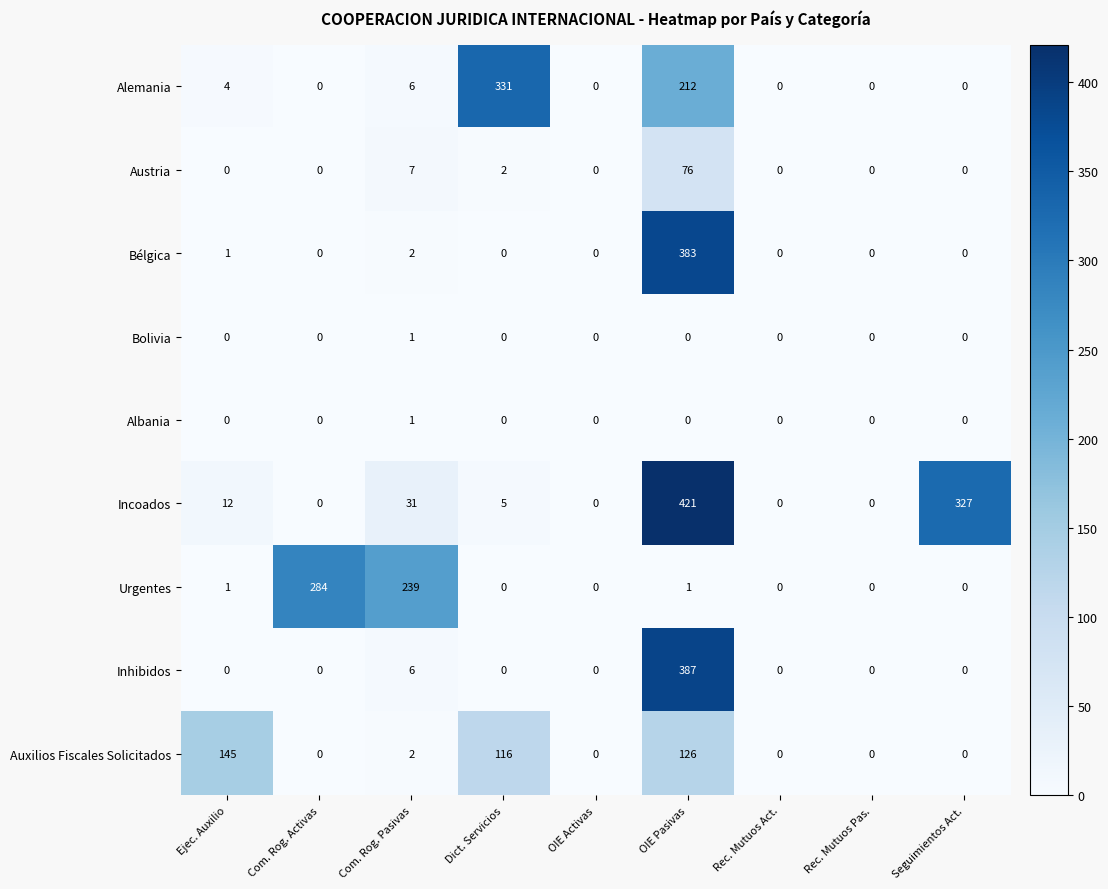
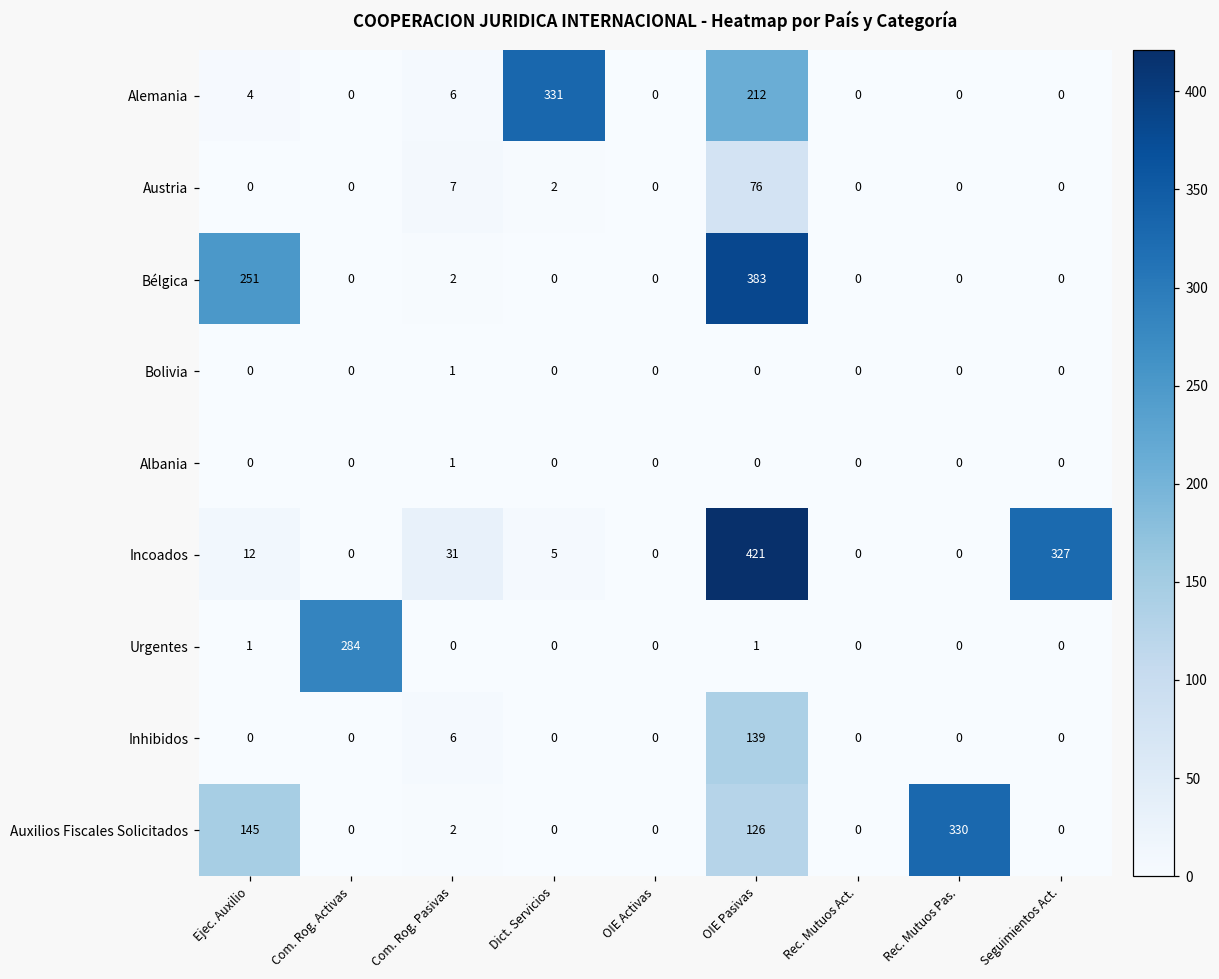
Bélgica, Ejec. Auxilio: 1 -> 251
Urgentes, Com. Rog. Pasivas: 239 -> 0
Inhibidos, OIE Pasivas: 387 -> 139
Auxilios Fiscales Solicitados, Dict. Servicios: 116 -> 0
Auxilios Fiscales Solicitados, Rec. Mutuos Pas.: 0 -> 330
